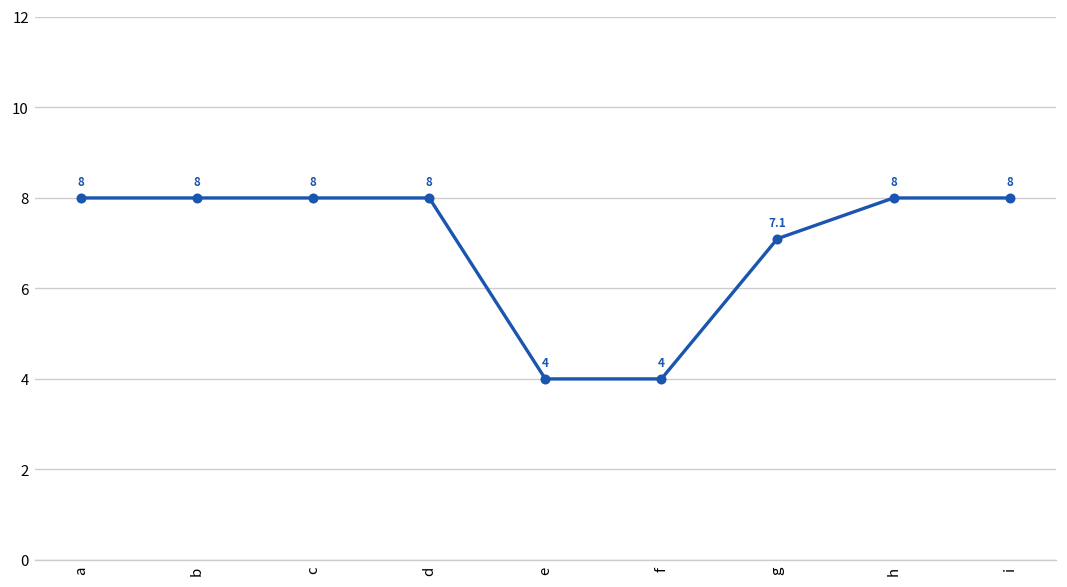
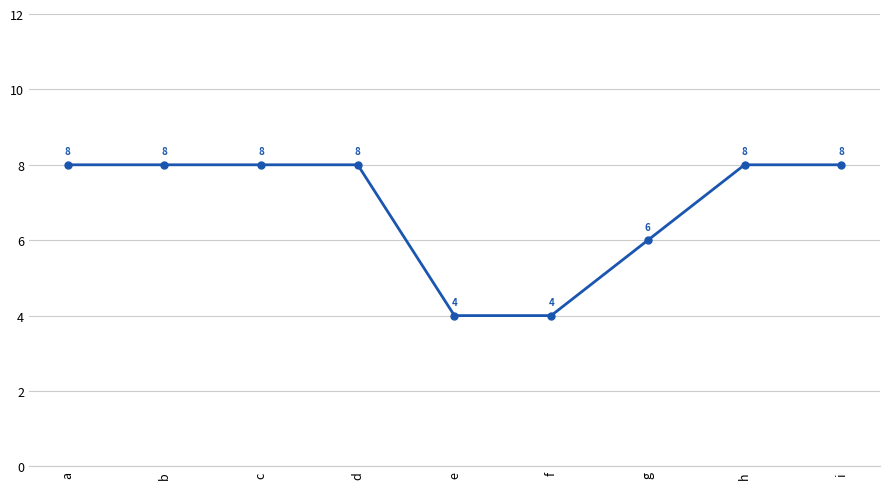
g: 7.1 -> 6
